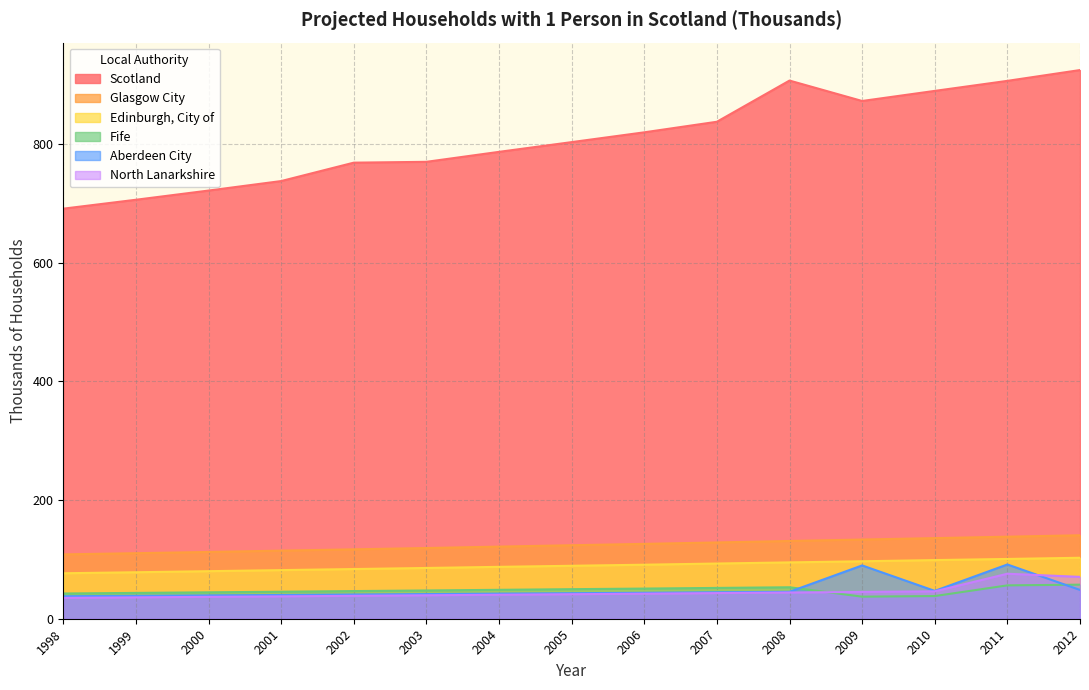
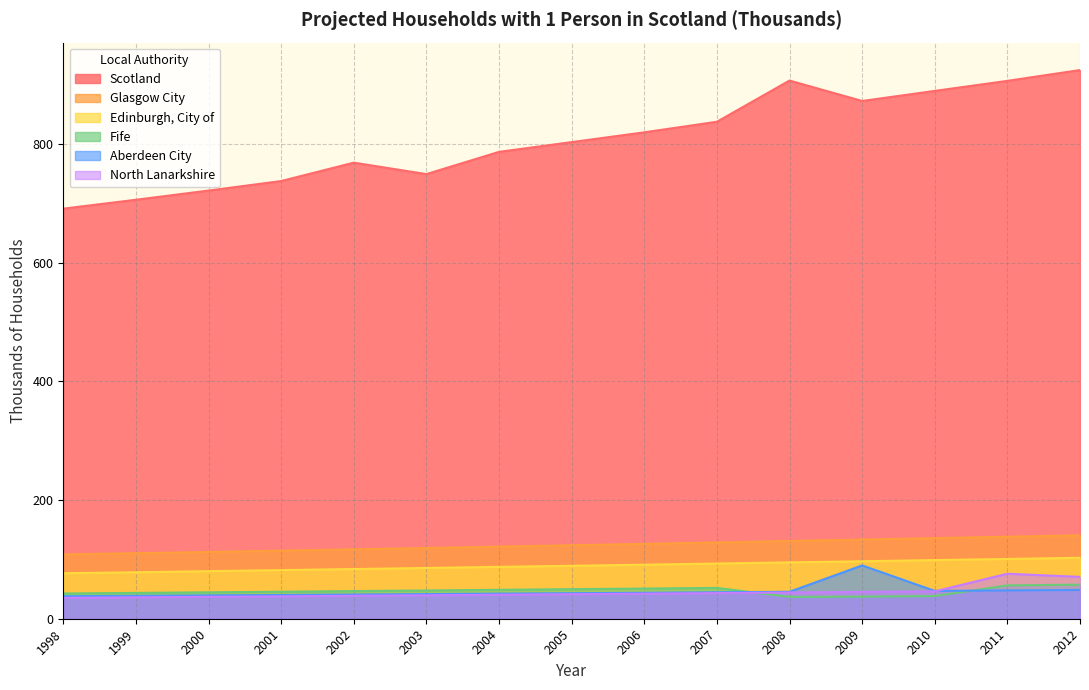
Scotland, 2003: 770 -> 750
Fife, 2008: 50 -> 40
Aberdeen City, 2011: 90 -> 50
